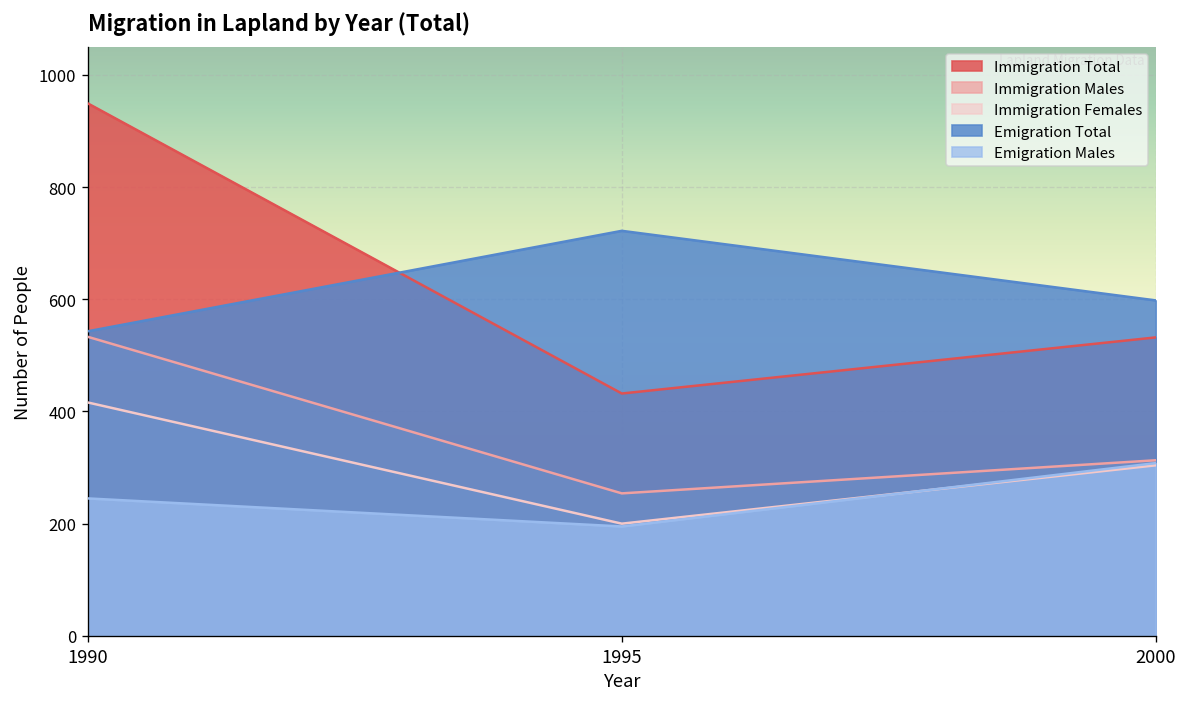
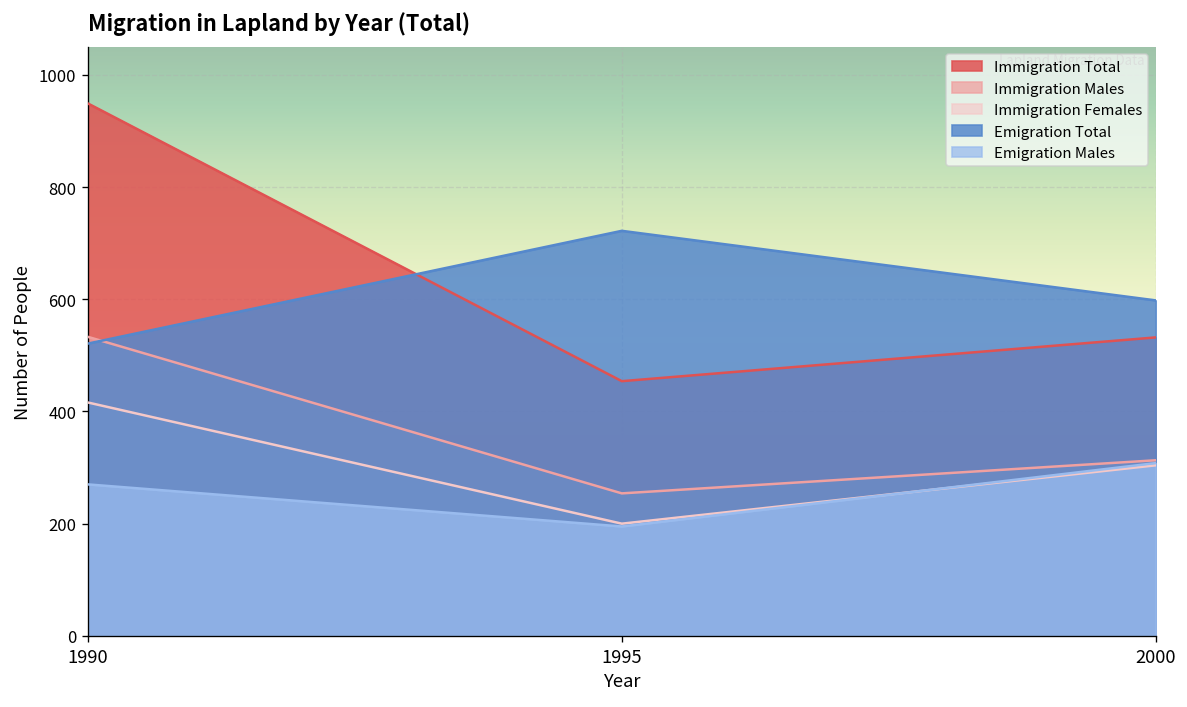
Emigration Total, 1990: 540 -> 520
Emigration Males, 1990: 250 -> 270
Immigration Total, 1995: 430 -> 450
